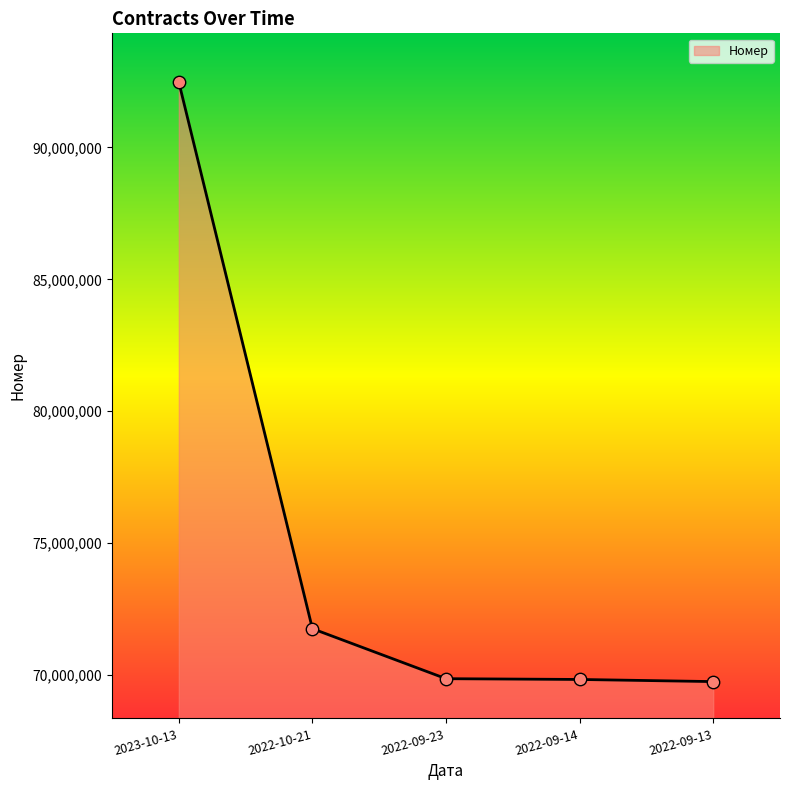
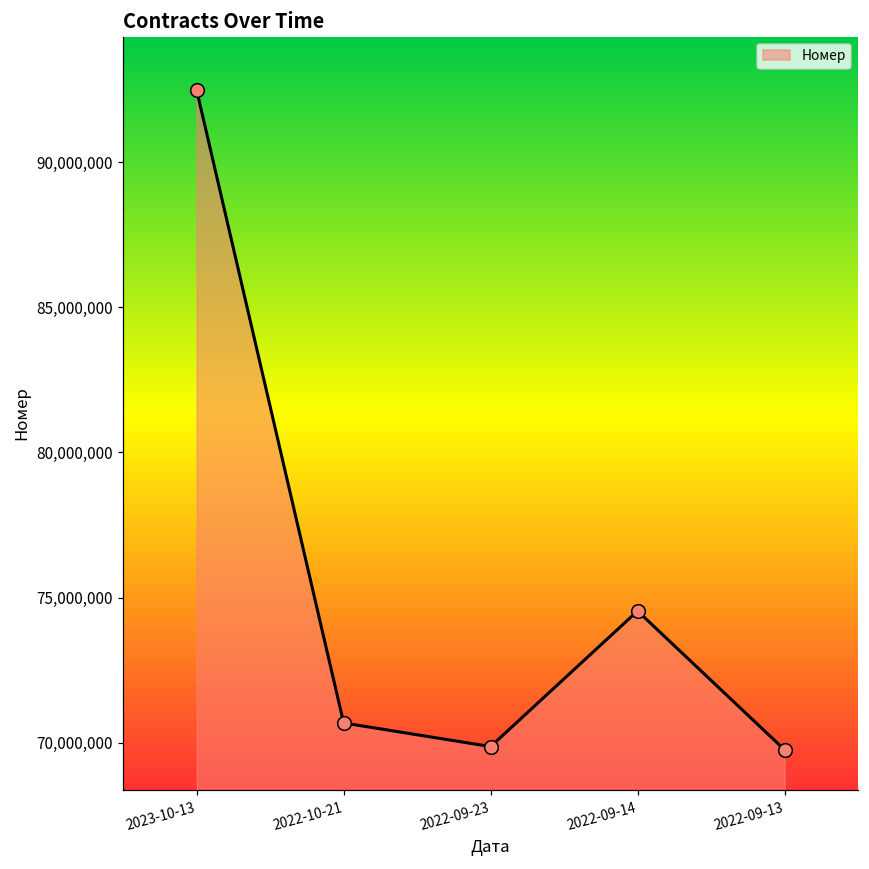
2022-10-21: 71,800,000 -> 70,700,000
2022-09-14: 69,800,000 -> 74,500,000
